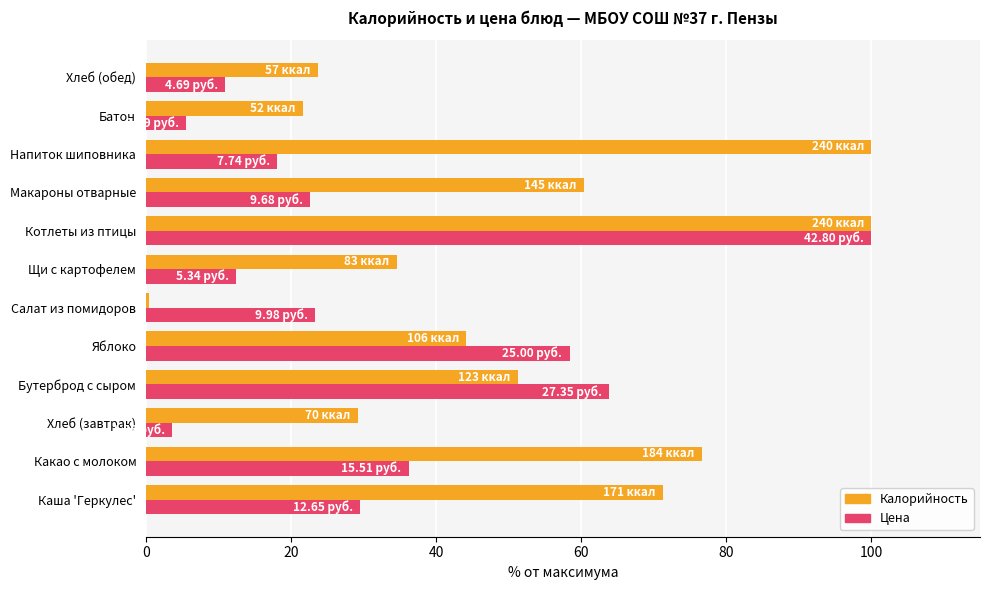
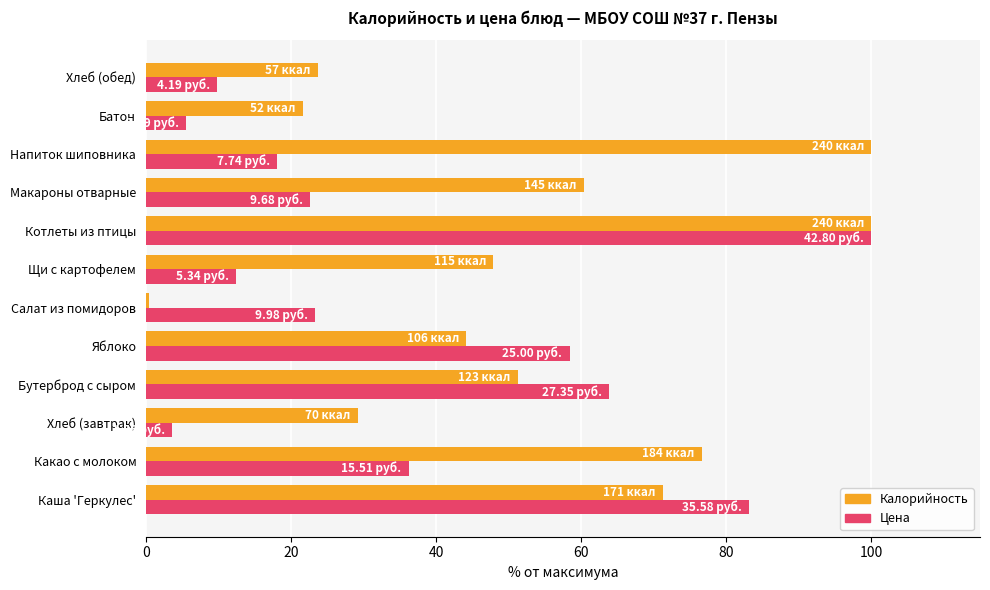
Цена, Хлеб (обед): 4.69 -> 4.19
Калорийность, Щи с картофелем: 83 -> 115
Цена, Каша 'Геркулес': 12.65 -> 35.58
